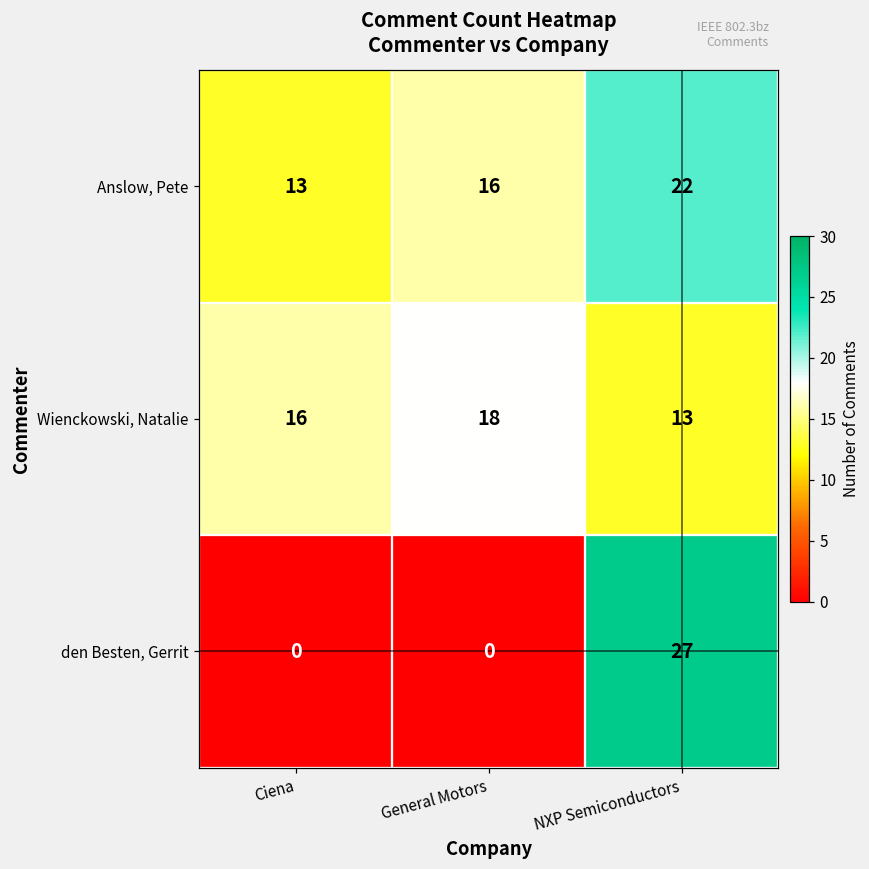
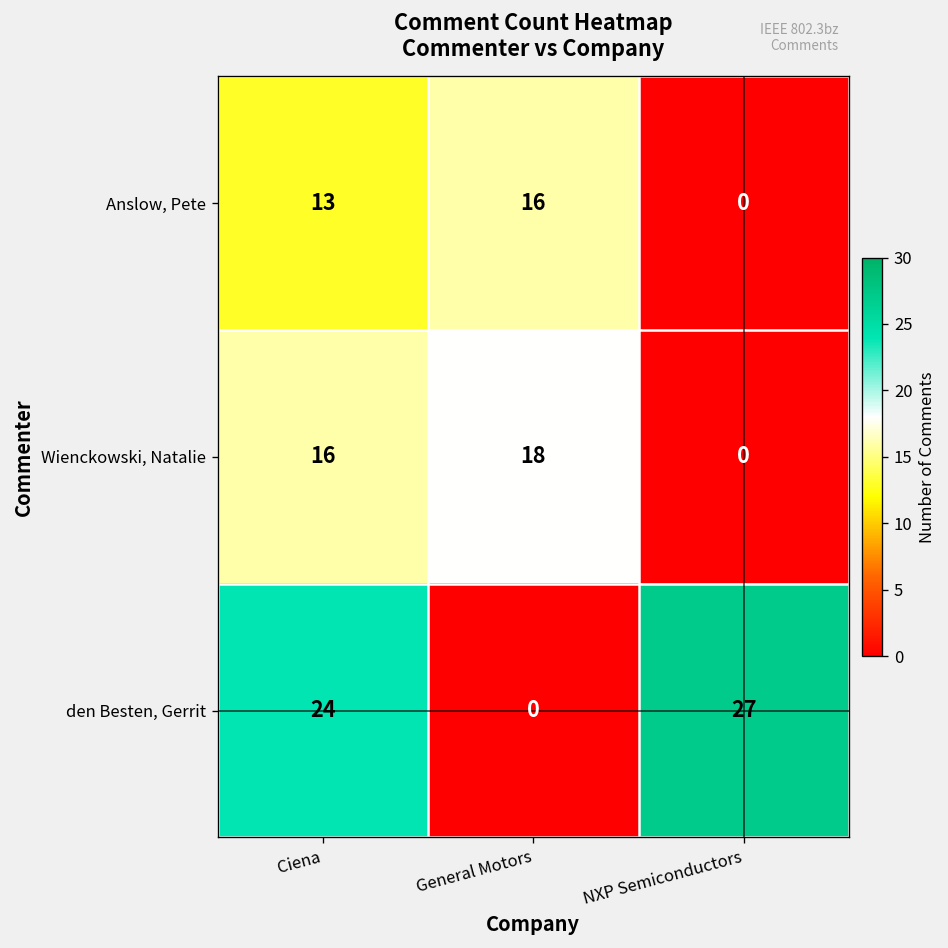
Anslow, Pete, NXP Semiconductors: 22 -> 0
Wienckowski, Natalie, NXP Semiconductors: 13 -> 0
den Besten, Gerrit, Ciena: 0 -> 24
